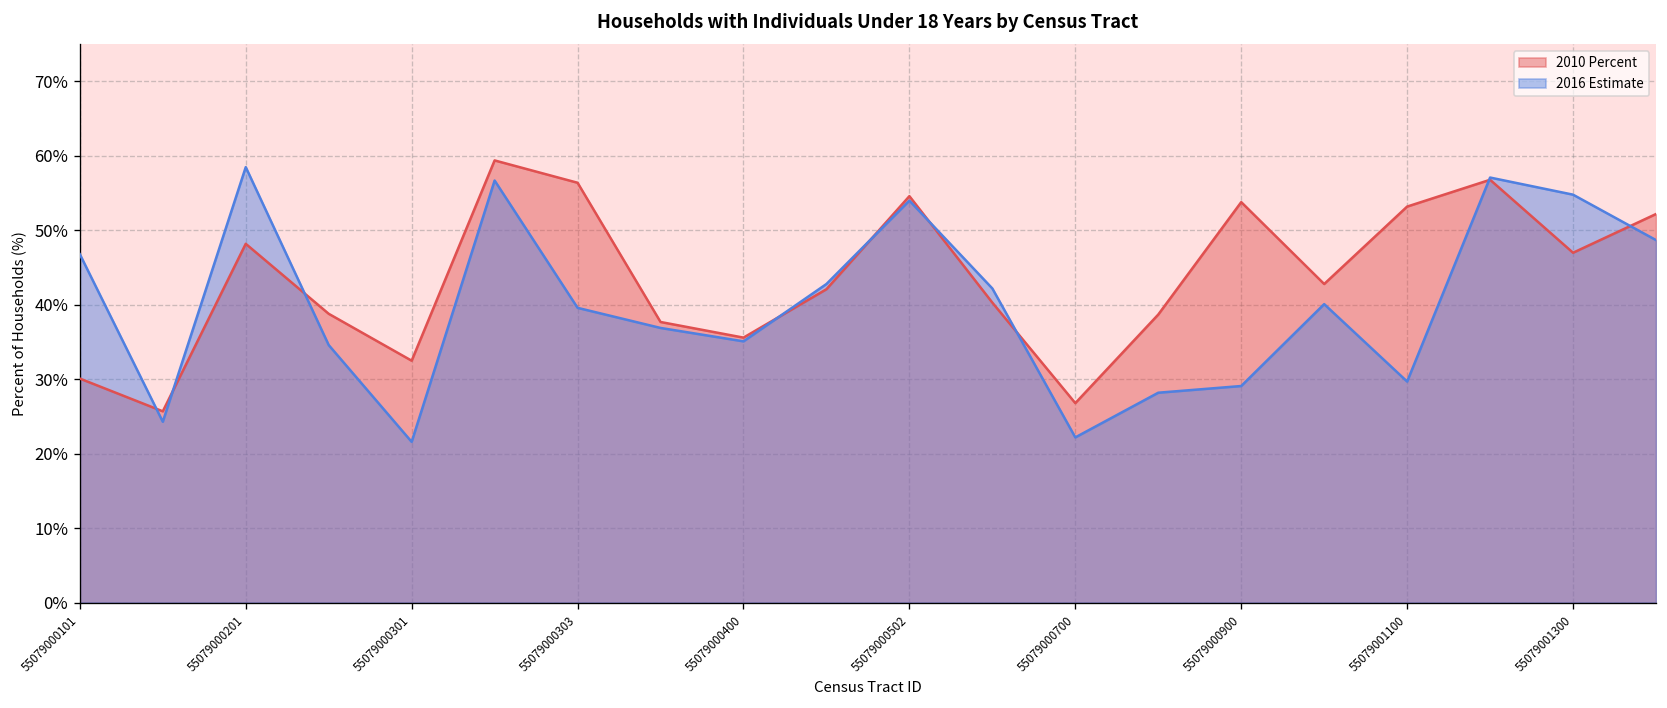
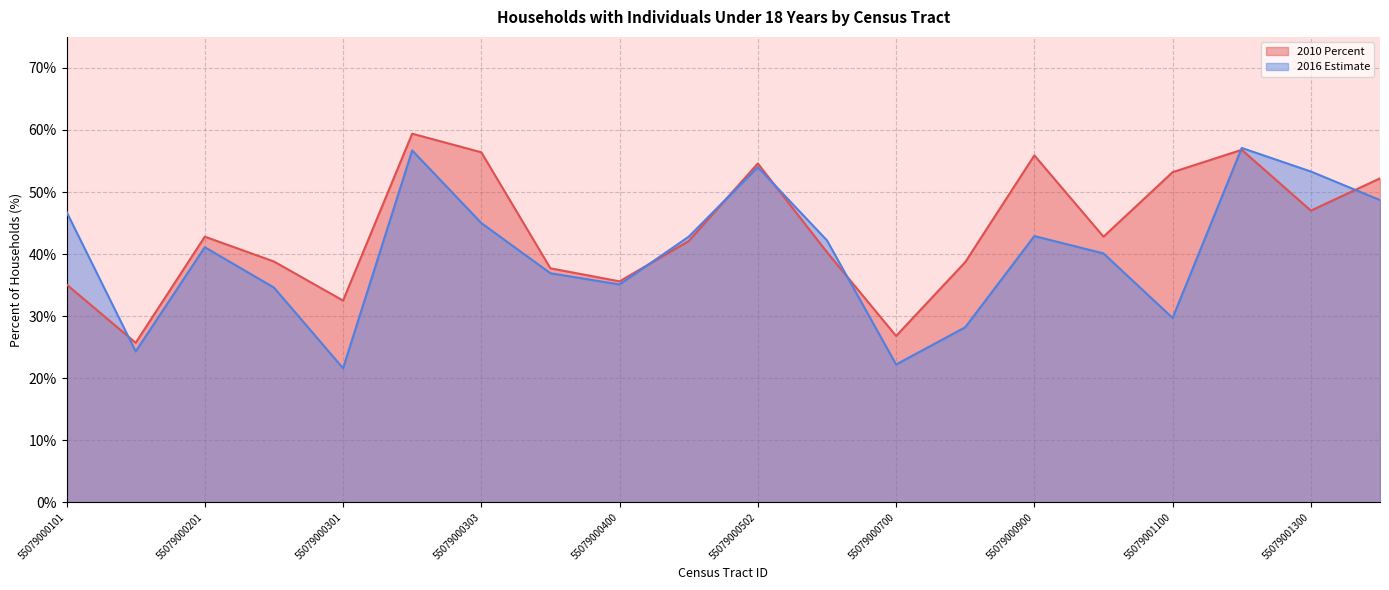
2010 Percent, 55079000101: 30% -> 35%
2010 Percent, 55079000201: 48% -> 43%
2016 Estimate, 55079000201: 59% -> 41%
2016 Estimate, 55079000303: 40% -> 45%
2010 Percent, 55079000900: 54% -> 56%
2016 Estimate, 55079000900: 29% -> 43%
2016 Estimate, 55079001300: 55% -> 53%
